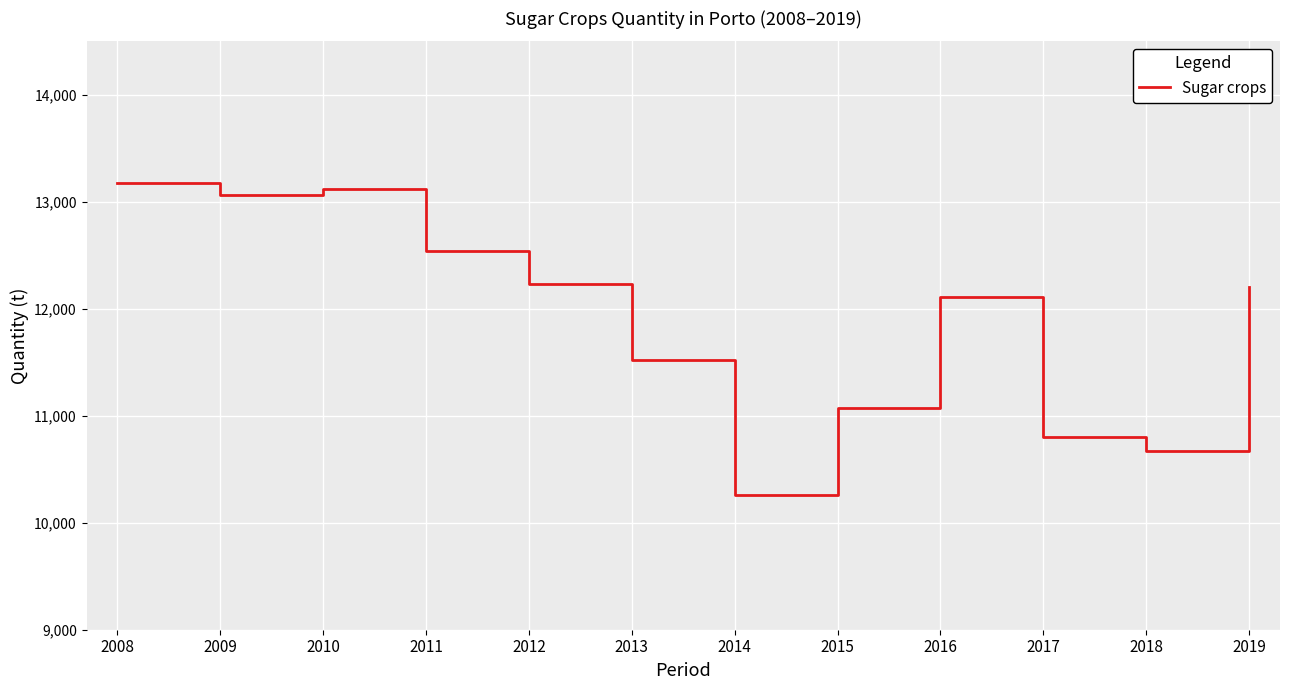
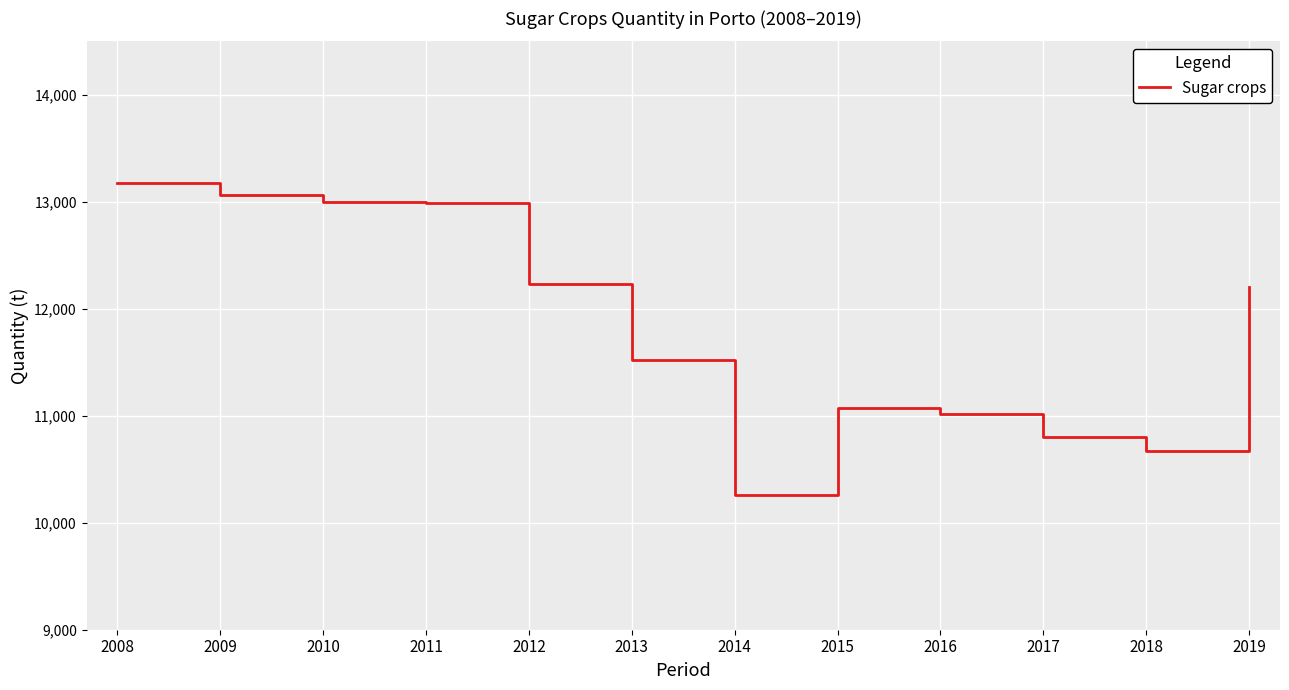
2010: 13,120 -> 13,000
2011: 12,540 -> 12,990
2016: 12,110 -> 11,020
